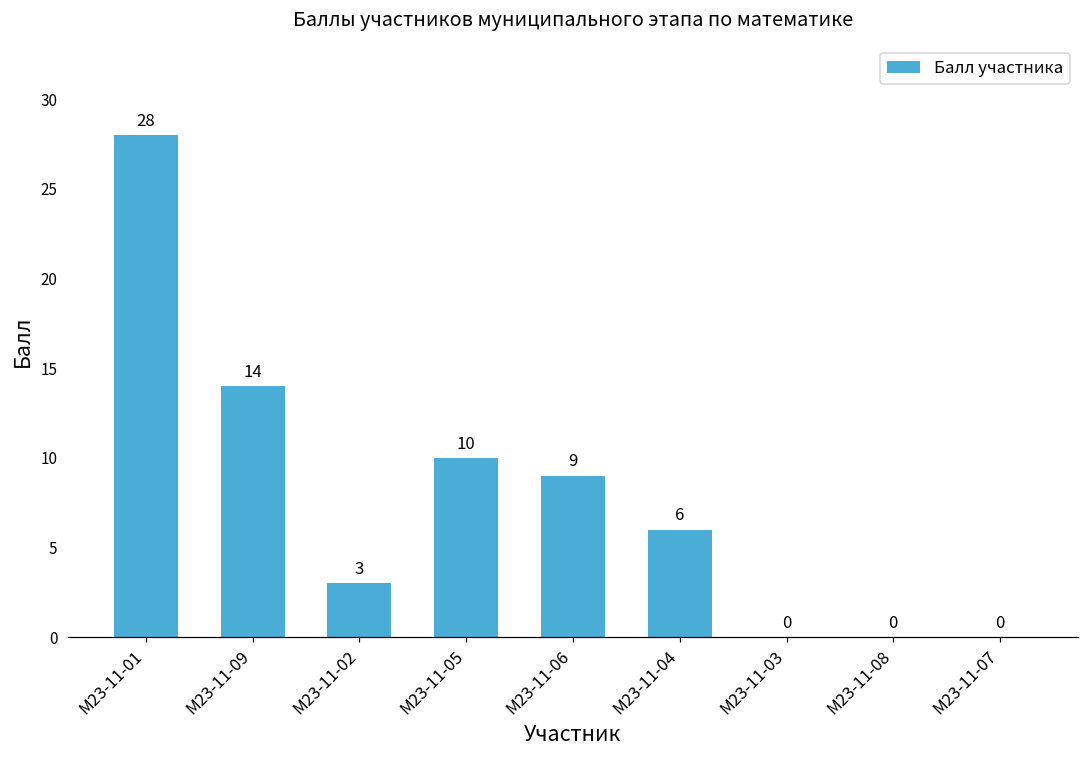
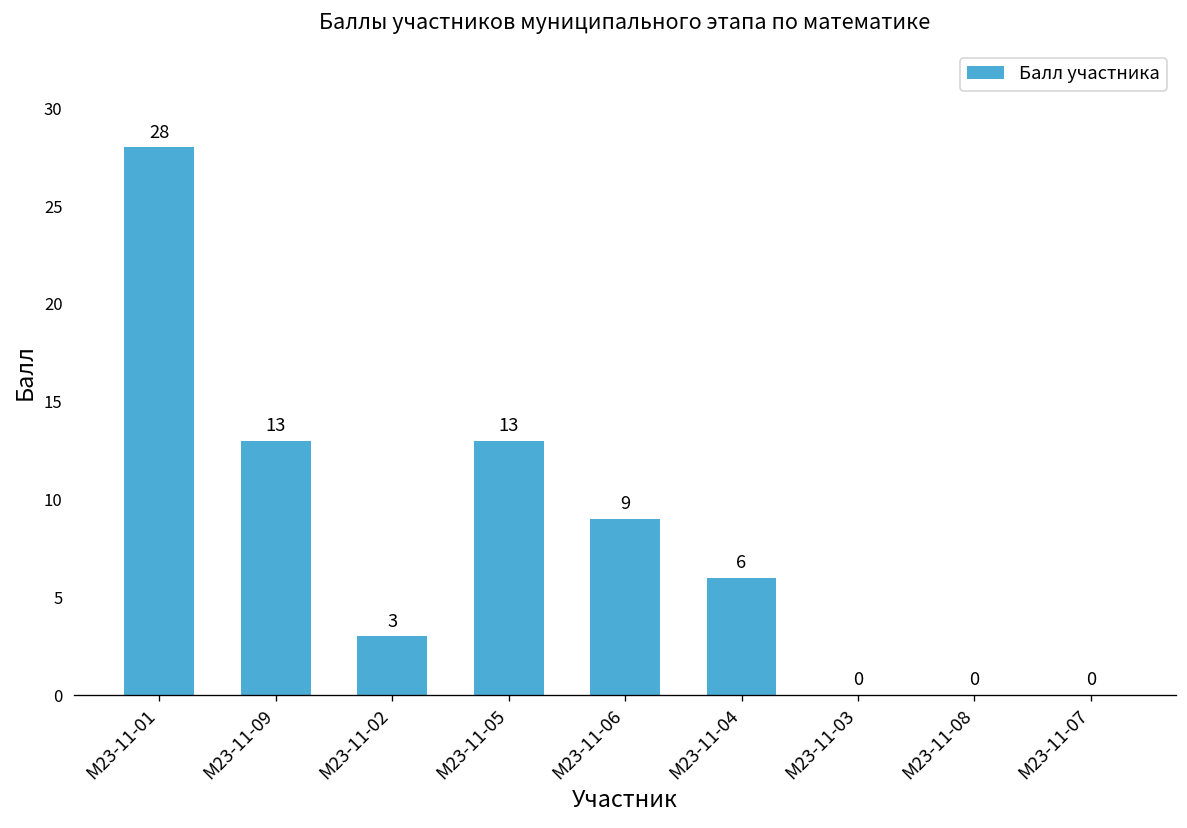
М23-11-09: 14 -> 13
М23-11-05: 10 -> 13
